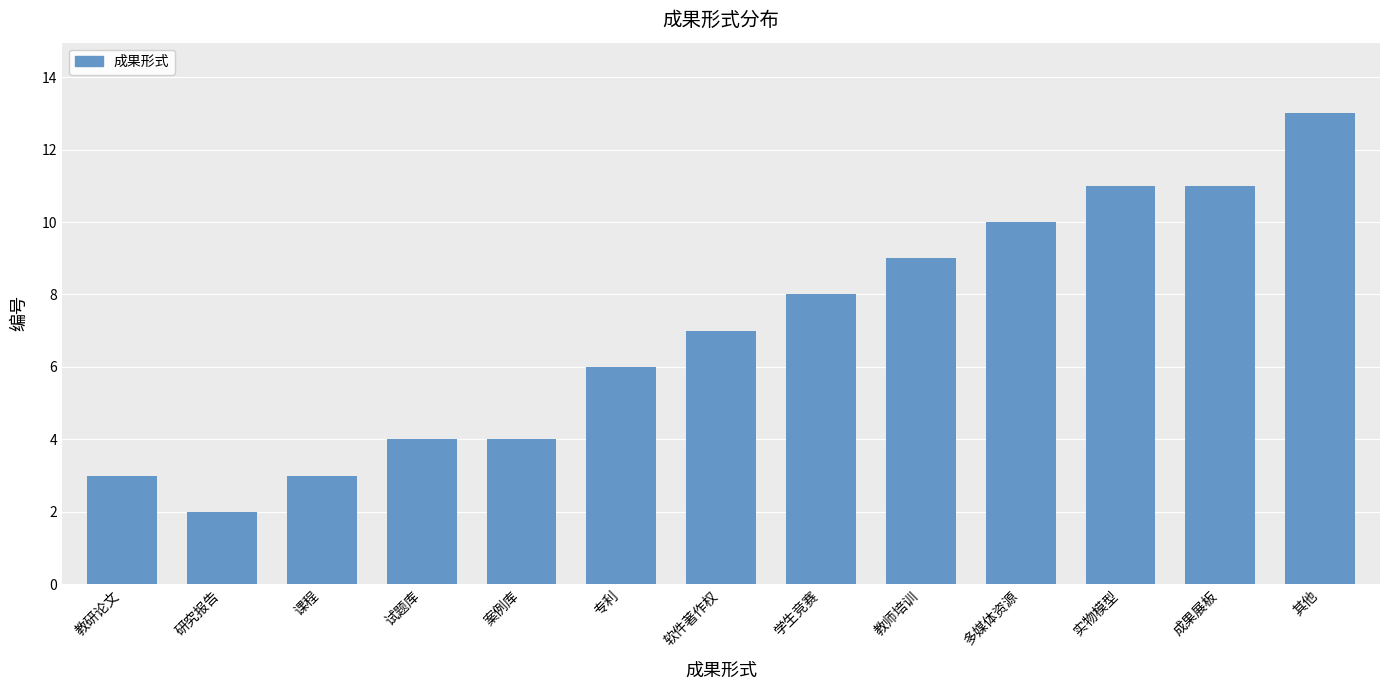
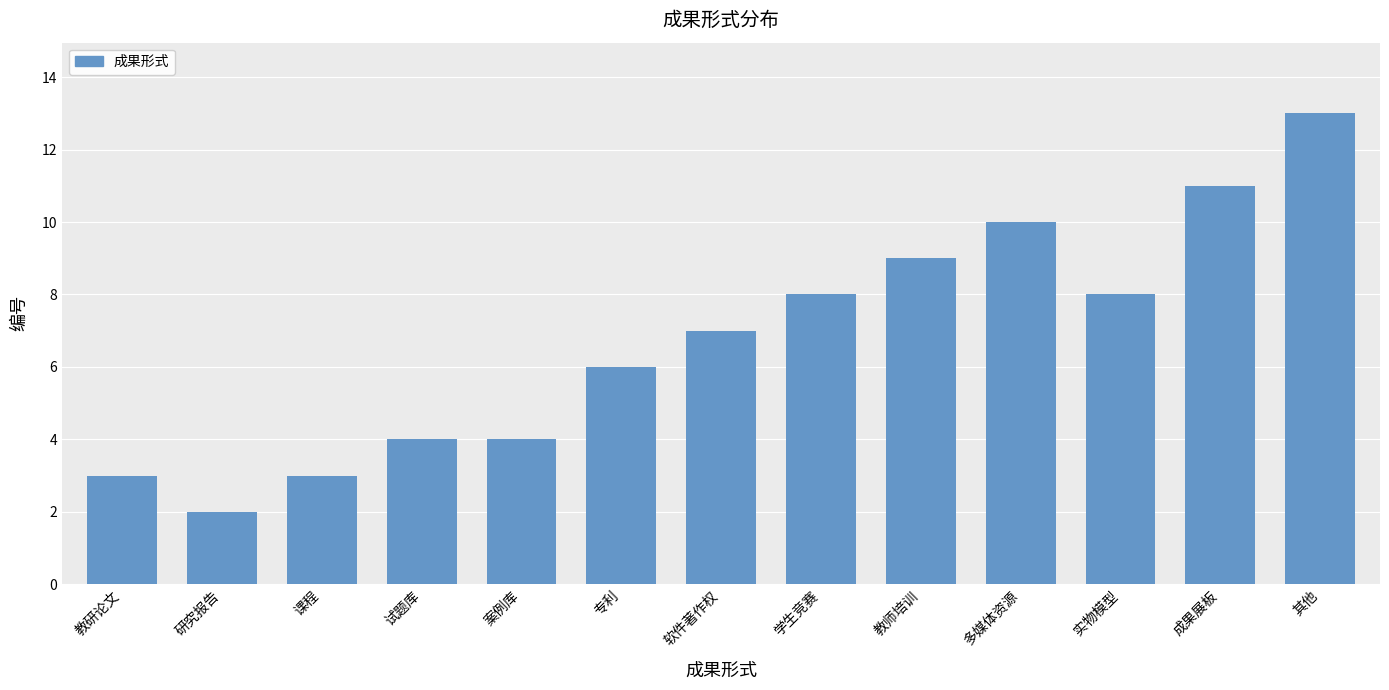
实物模型: 11 -> 8
